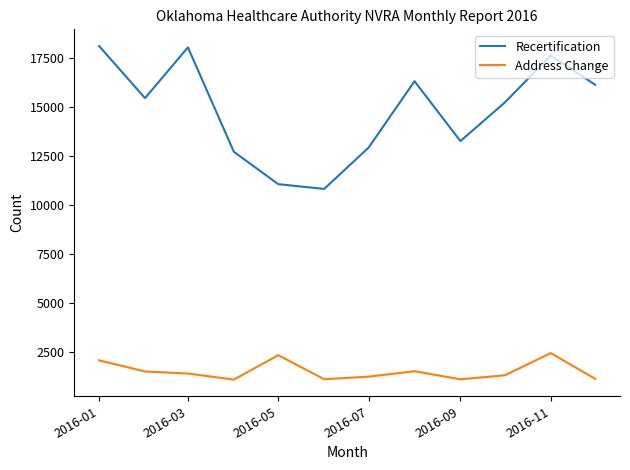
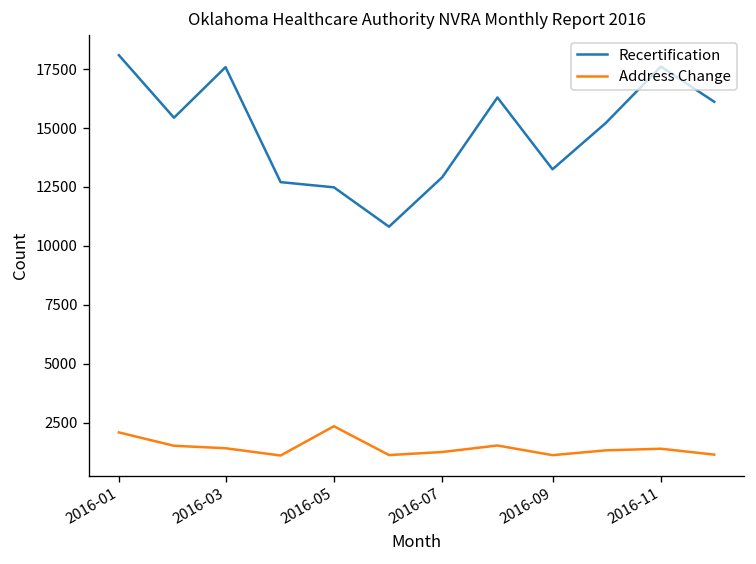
Recertification, 2016-03: 18000 -> 17600
Recertification, 2016-05: 11100 -> 12500
Address Change, 2016-11: 2500 -> 1400
